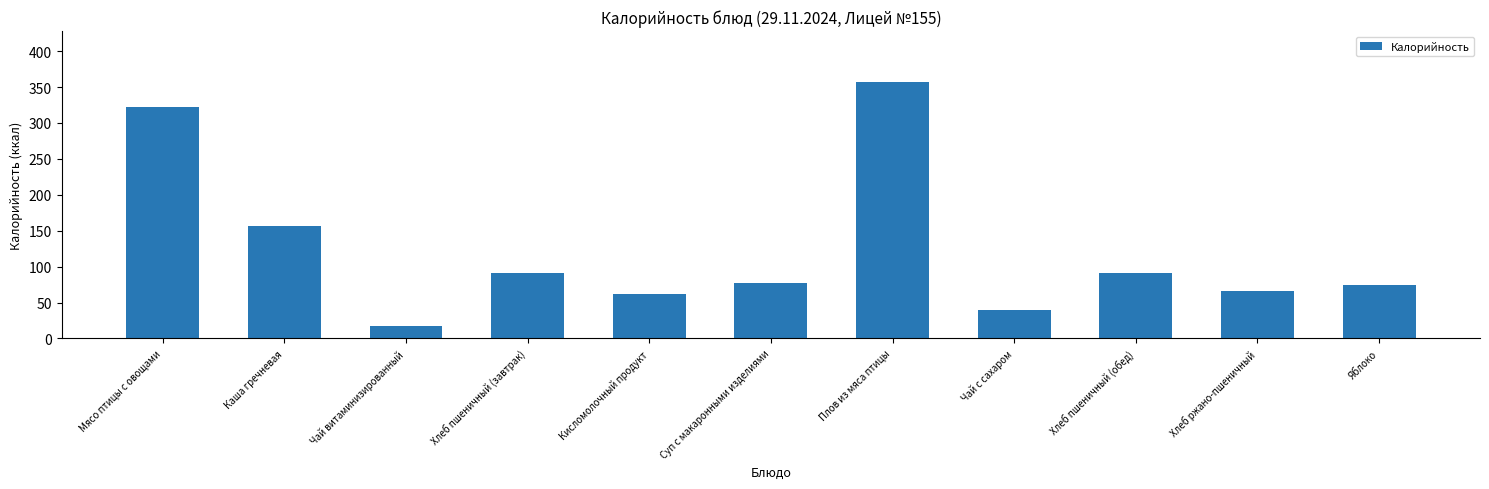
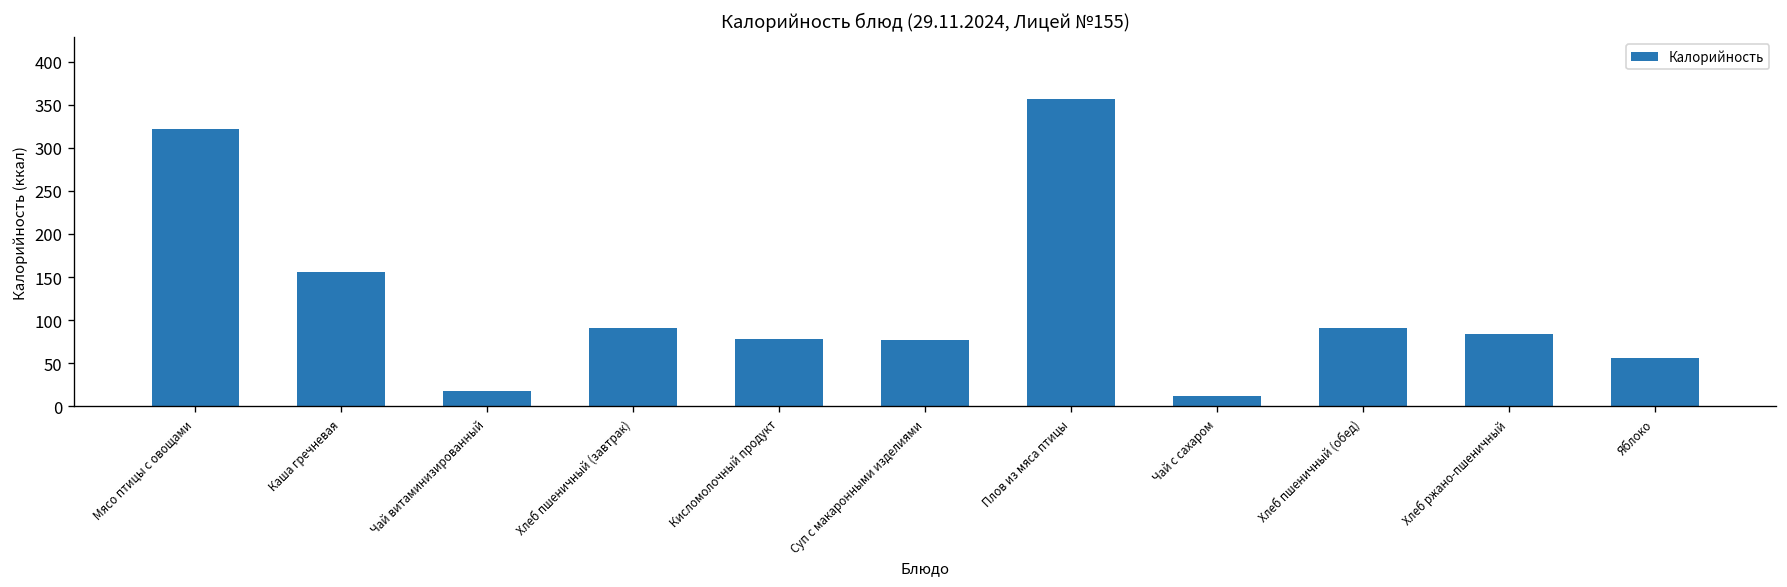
Кисломолочный продукт: 60 -> 80
Чай с сахаром: 40 -> 10
Хлеб ржано-пшеничный: 70 -> 80
Яблоко: 70 -> 60
